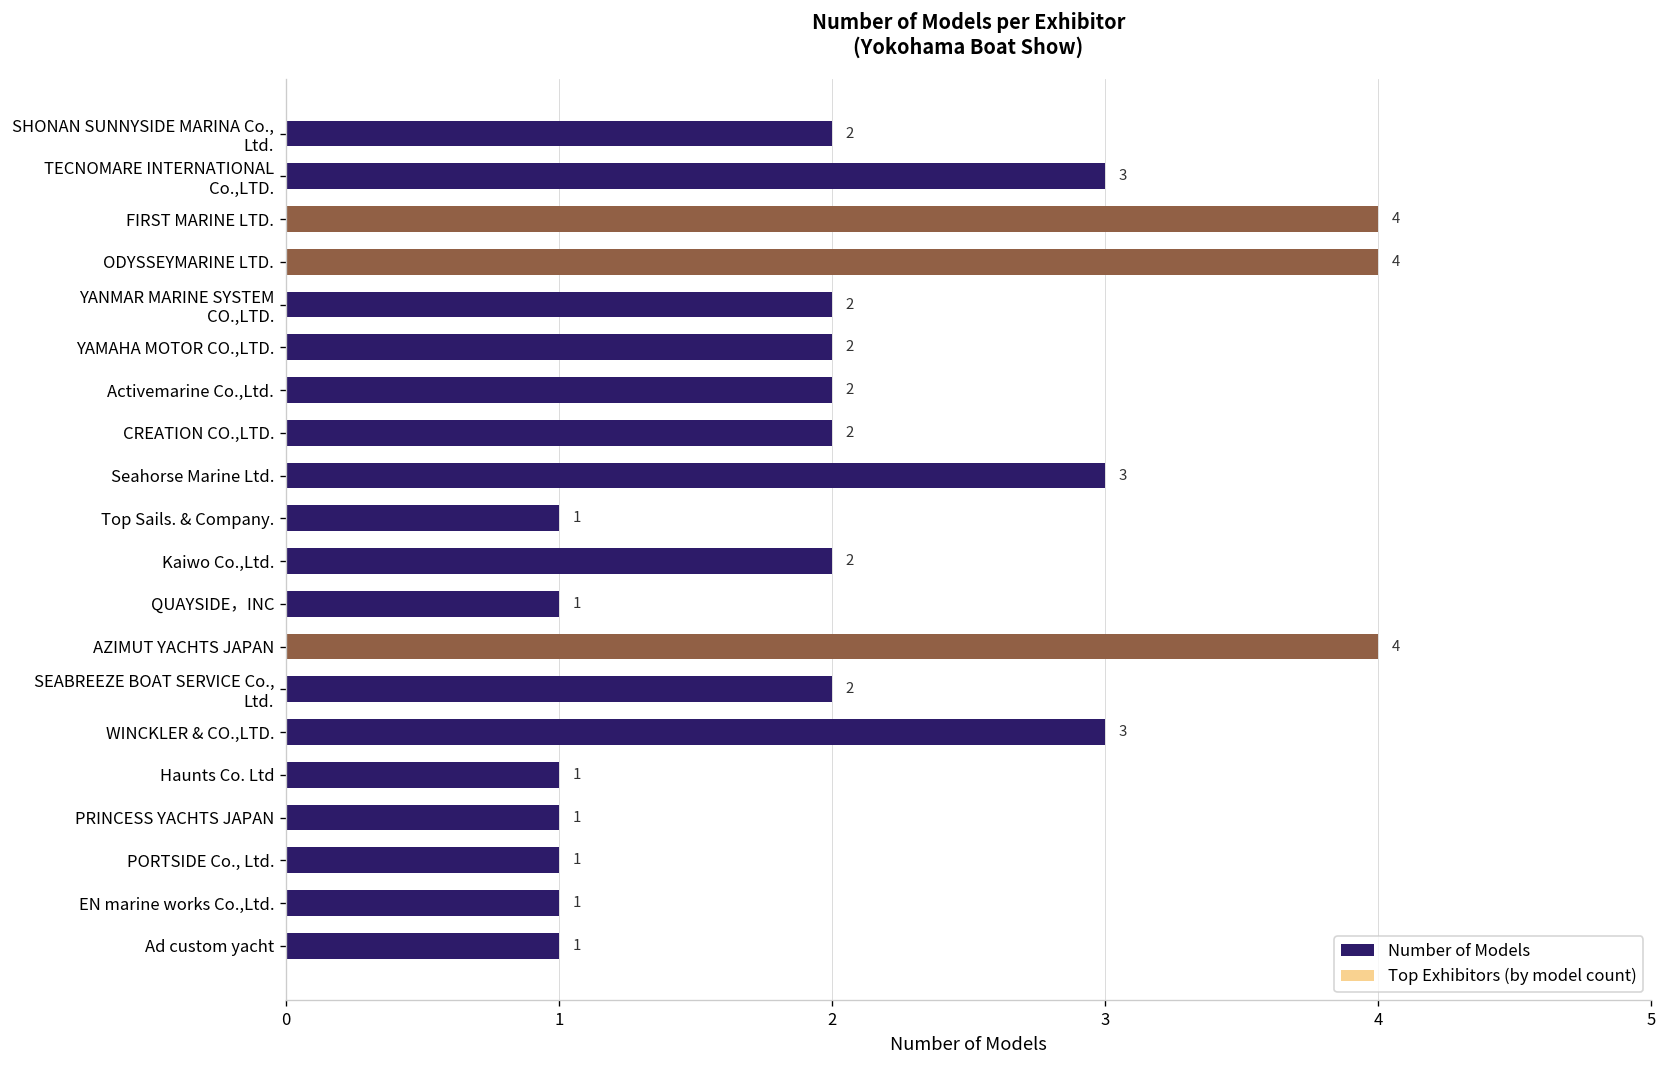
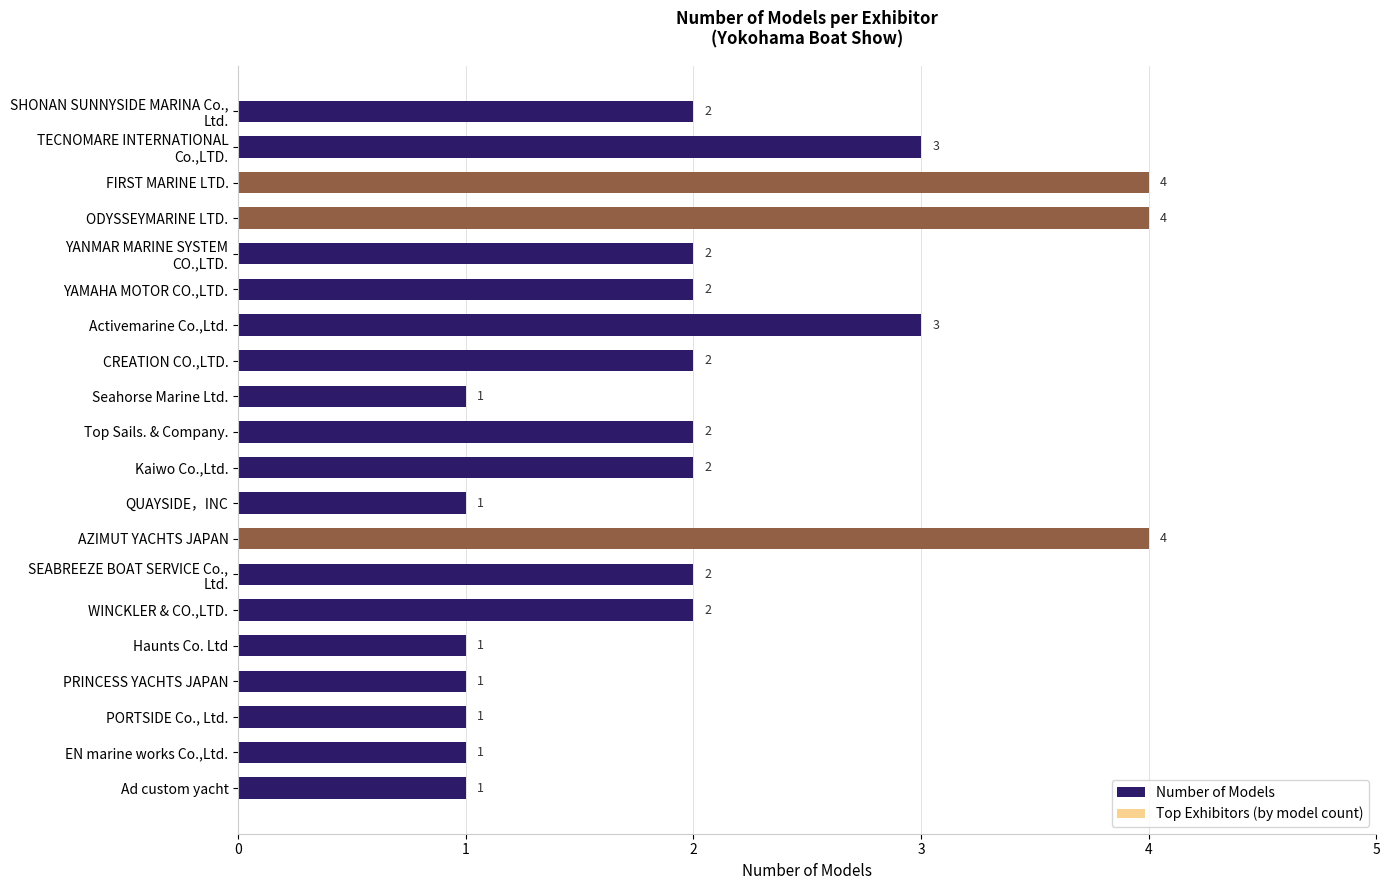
Number of Models, Activemarine Co.,Ltd.: 2 -> 3
Number of Models, Seahorse Marine Ltd.: 3 -> 1
Number of Models, Top Sails. & Company.: 1 -> 2
Number of Models, WINCKLER & CO.,LTD.: 3 -> 2
